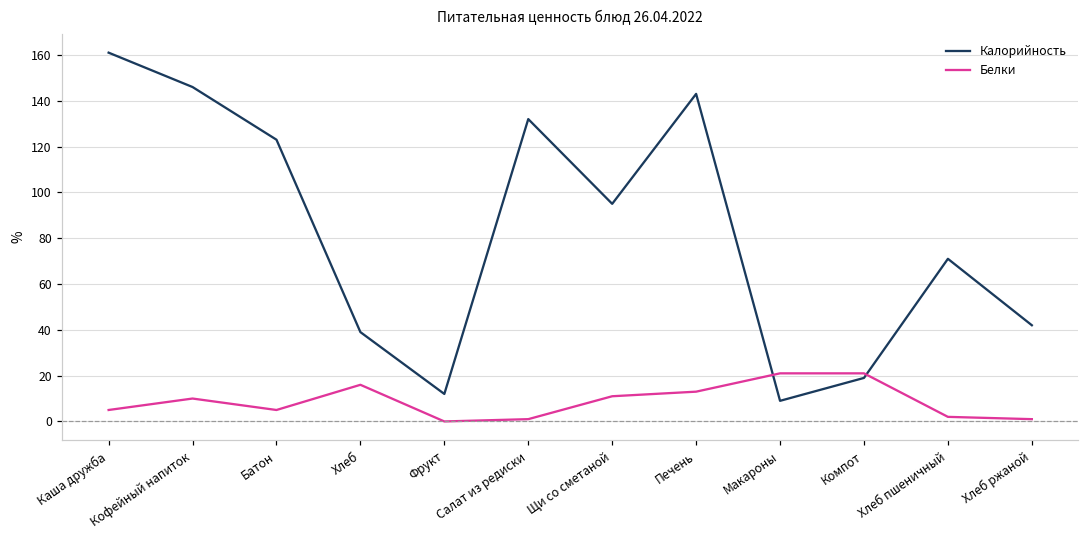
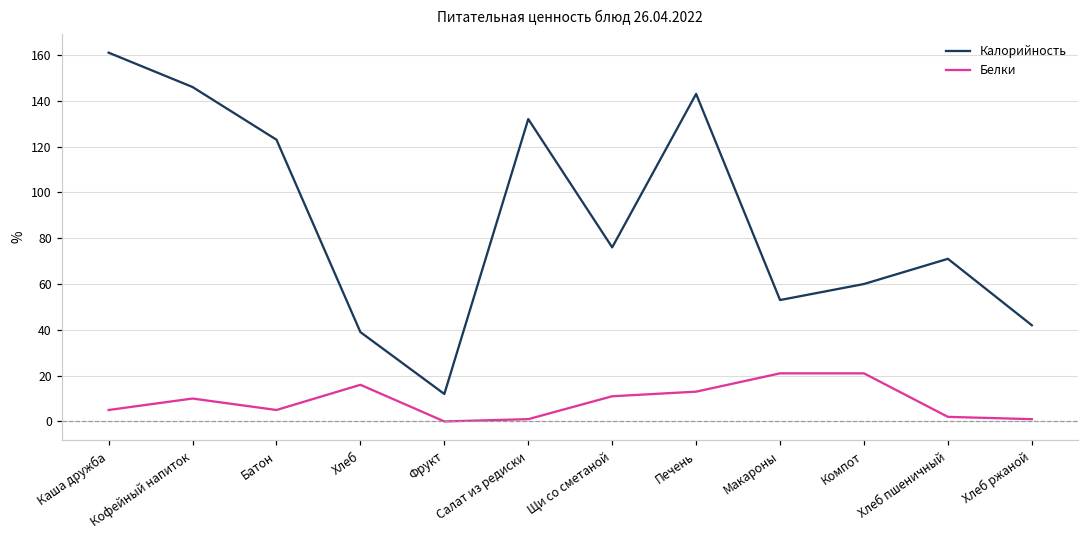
Калорийность, Щи со сметаной: 95 -> 76
Калорийность, Макароны: 9 -> 53
Калорийность, Компот: 19 -> 60
